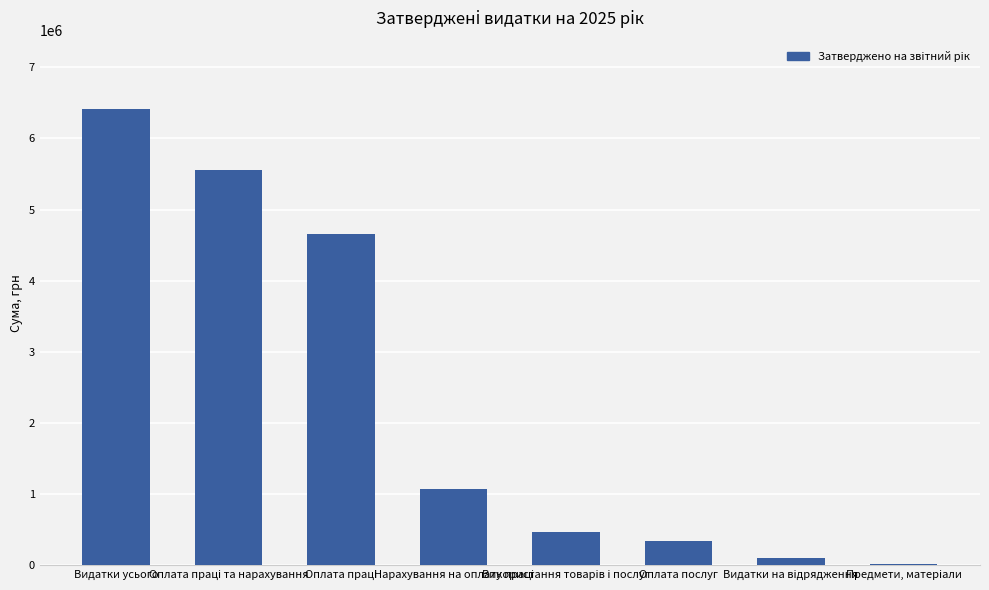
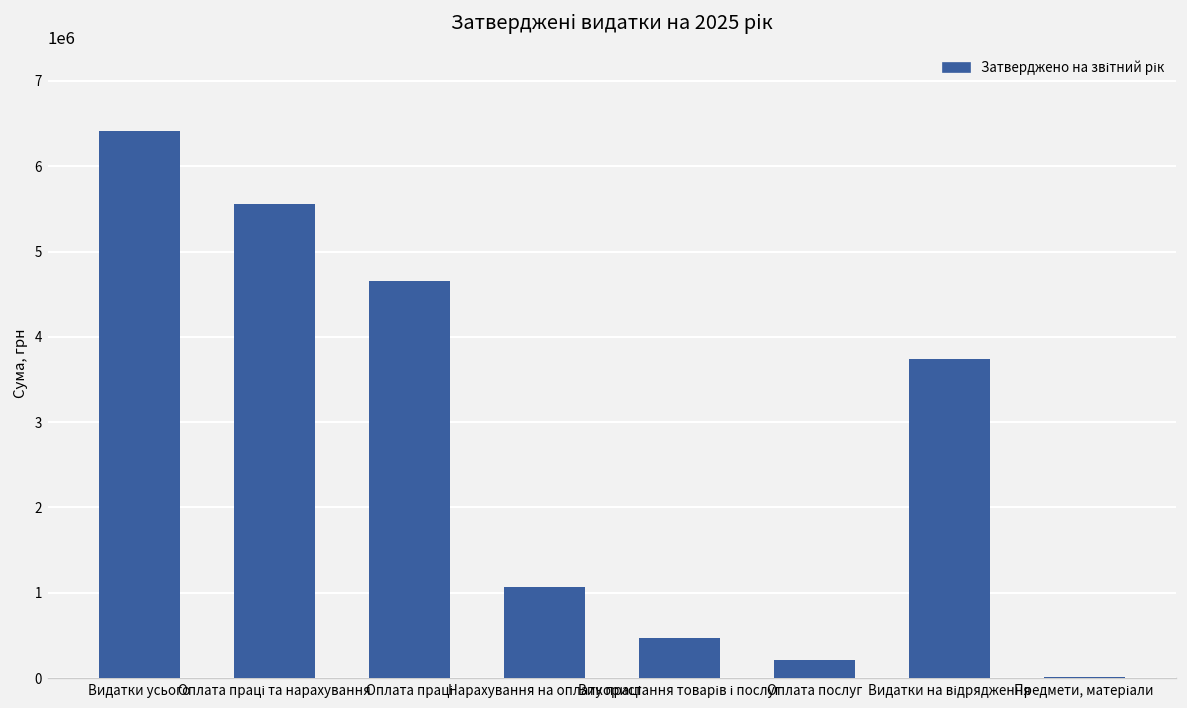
Оплата послуг: 300000 -> 200000
Видатки на відрядження: 100000 -> 3700000
